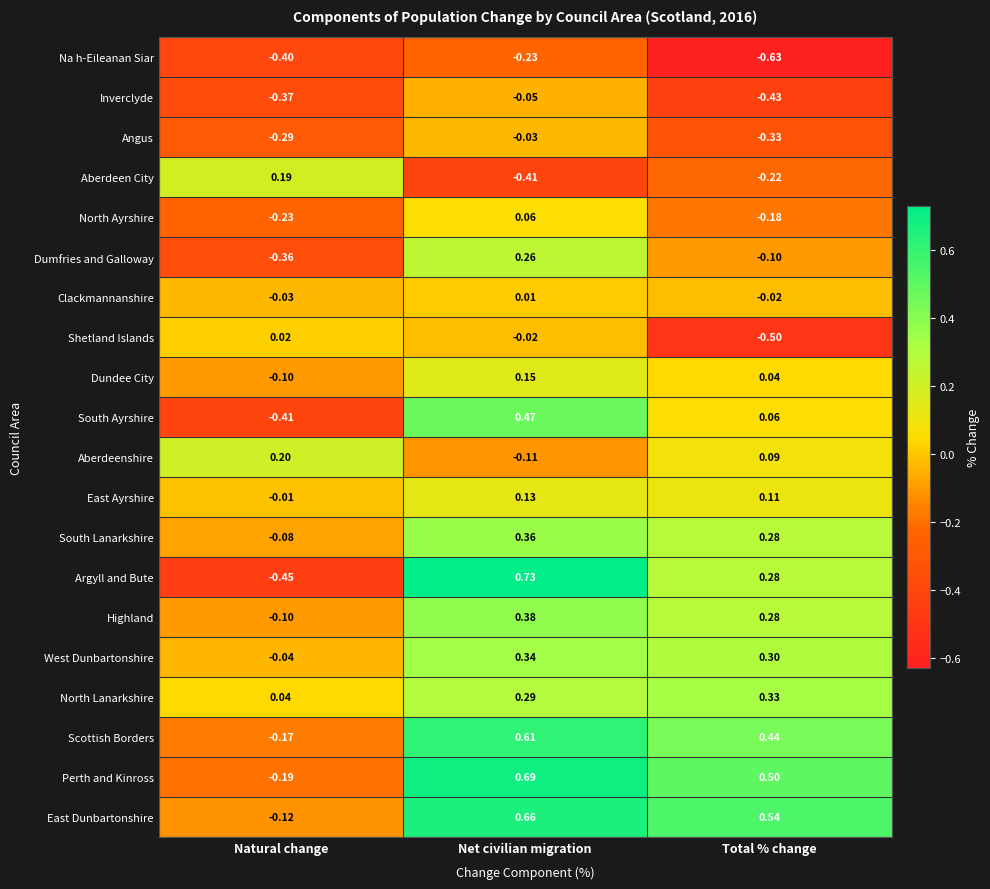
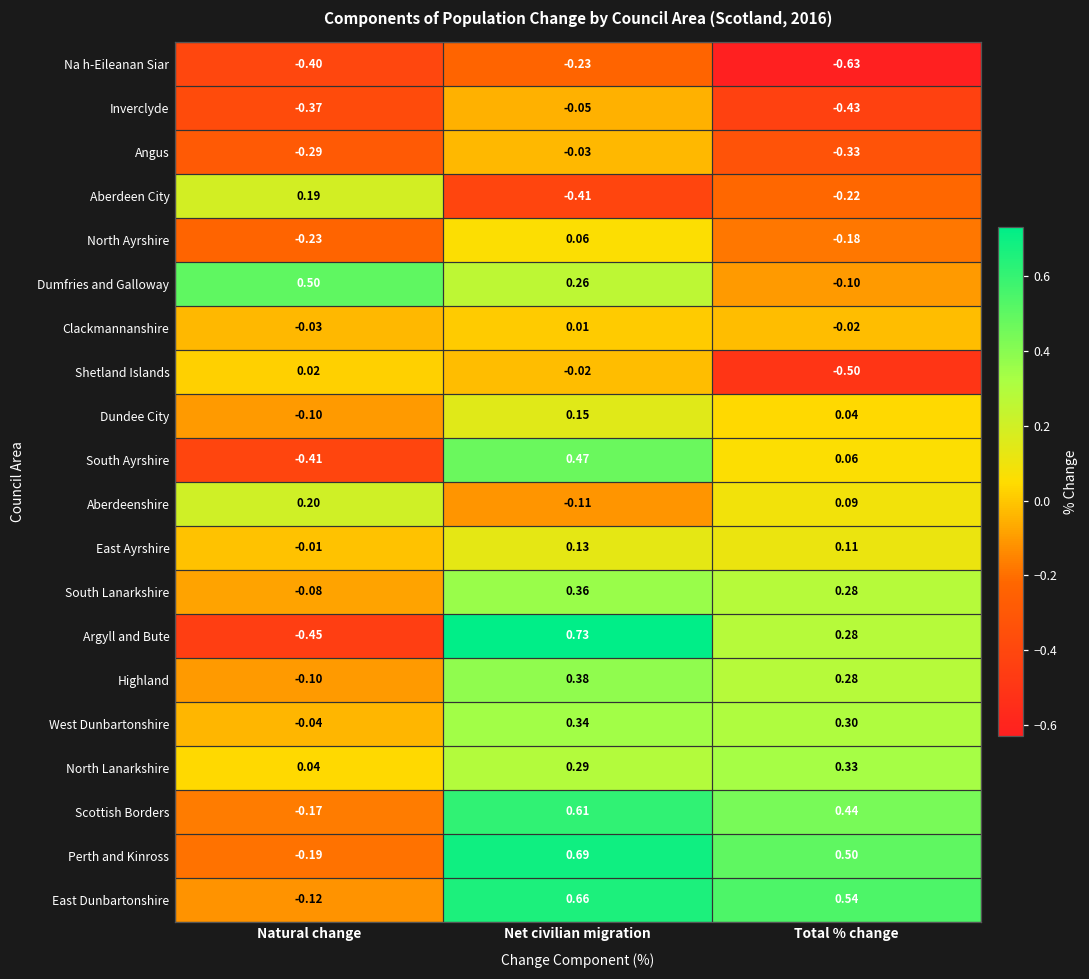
Dumfries and Galloway, Natural change: -0.36 -> 0.50
